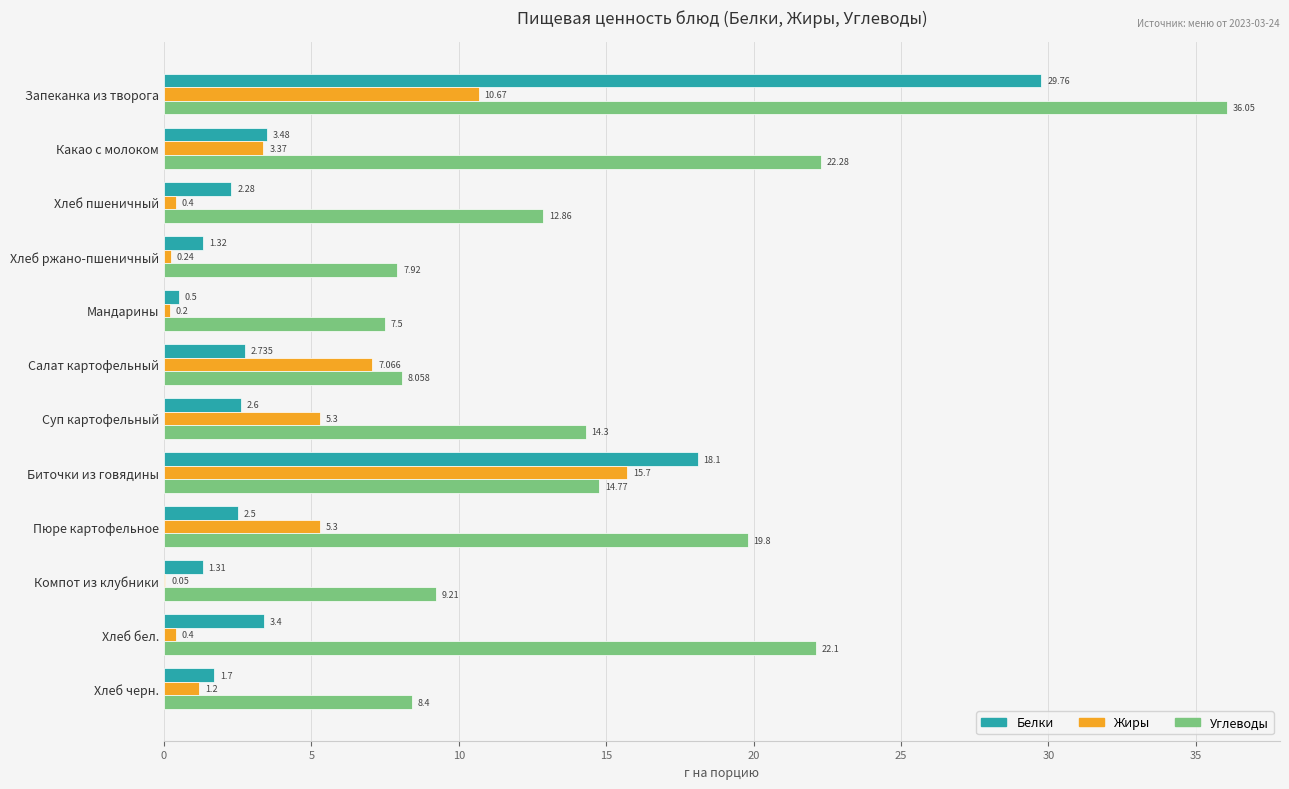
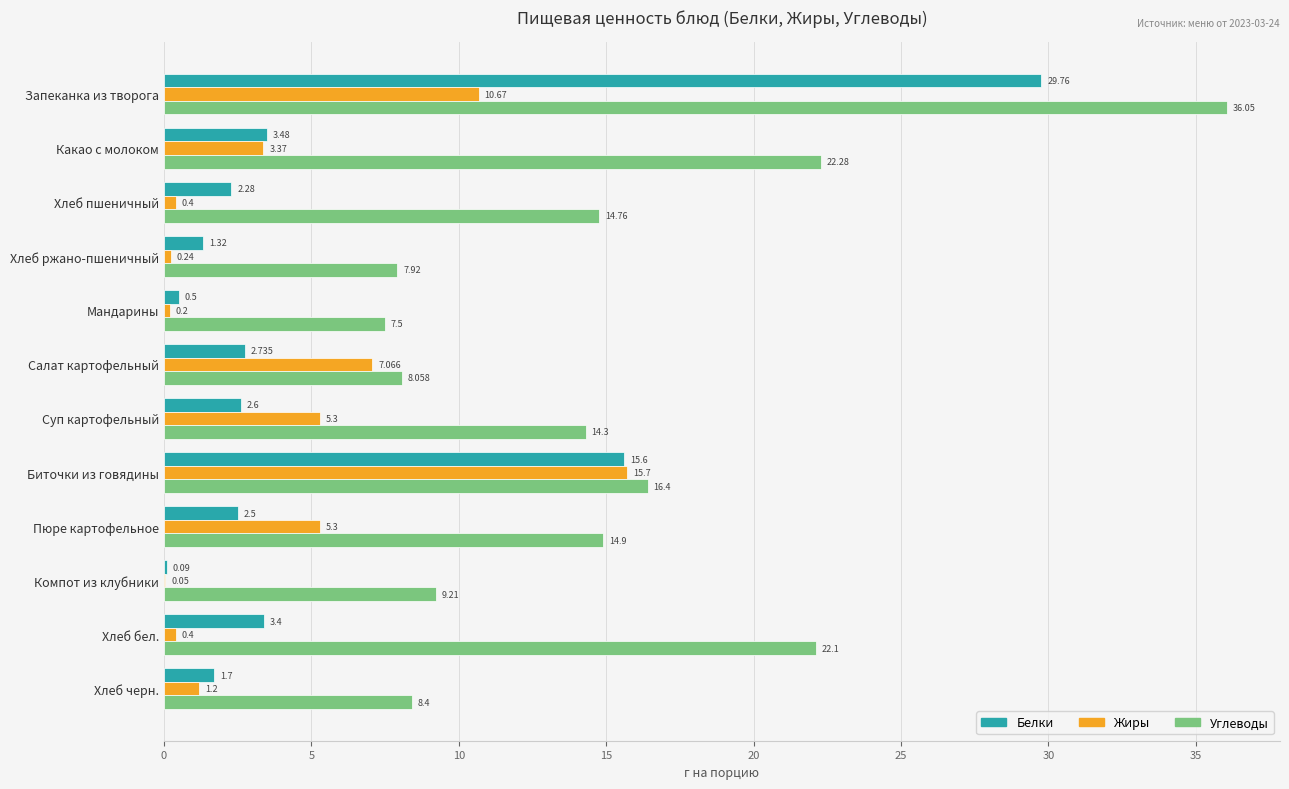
Углеводы, Хлеб пшеничный: 12.86 -> 14.76
Белки, Биточки из говядины: 18.1 -> 15.6
Углеводы, Биточки из говядины: 14.77 -> 16.4
Углеводы, Пюре картофельное: 19.8 -> 14.9
Белки, Компот из клубники: 1.31 -> 0.09
